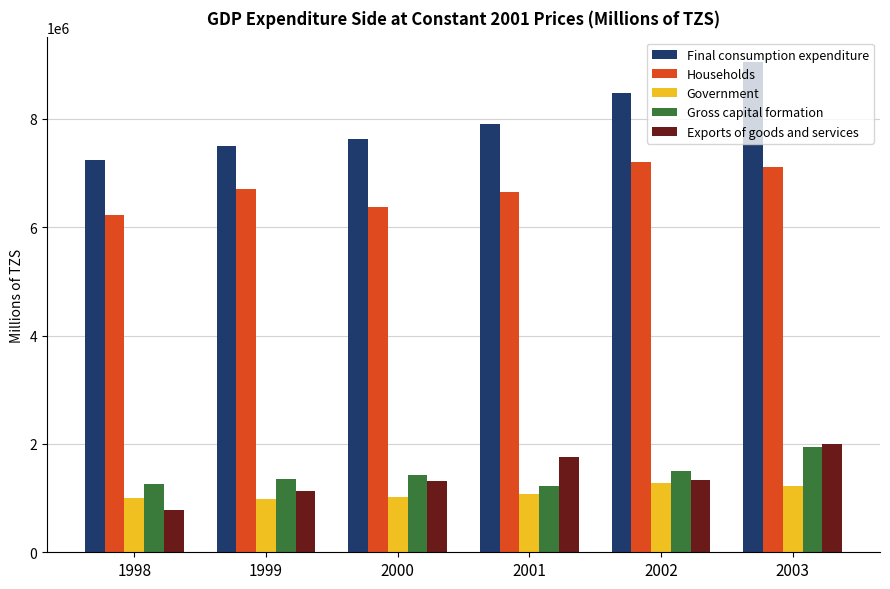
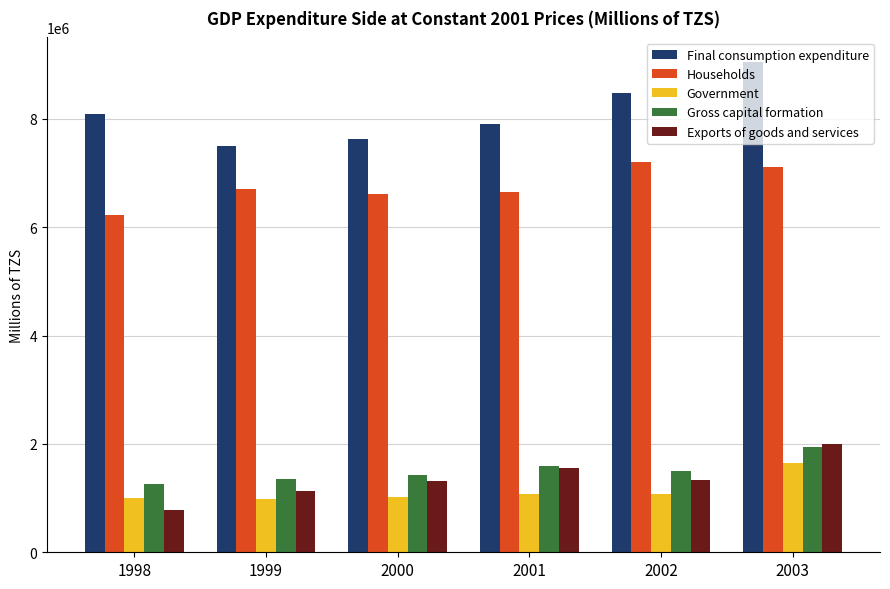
Final consumption expenditure, 1998: 7200000 -> 8100000
Households, 2000: 6400000 -> 6600000
Gross capital formation, 2001: 1200000 -> 1600000
Exports of goods and services, 2001: 1800000 -> 1500000
Government, 2002: 1300000 -> 1100000
Government, 2003: 1200000 -> 1600000
